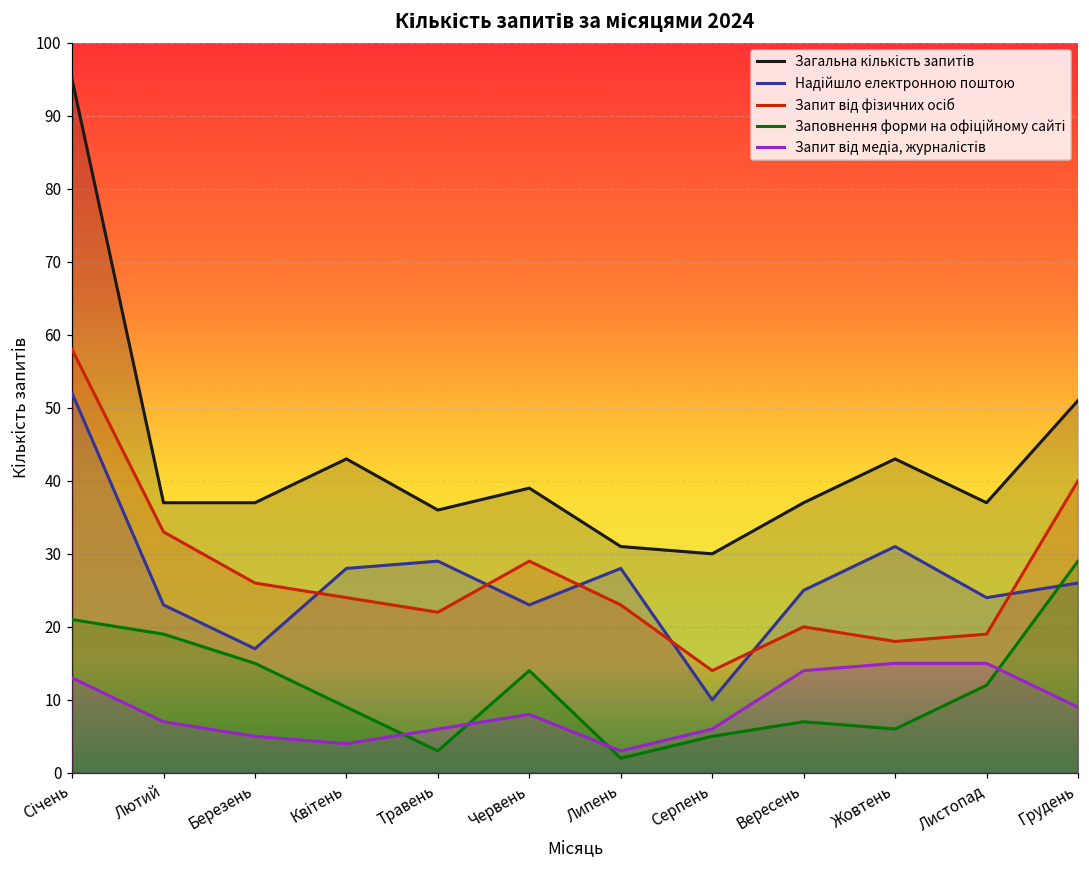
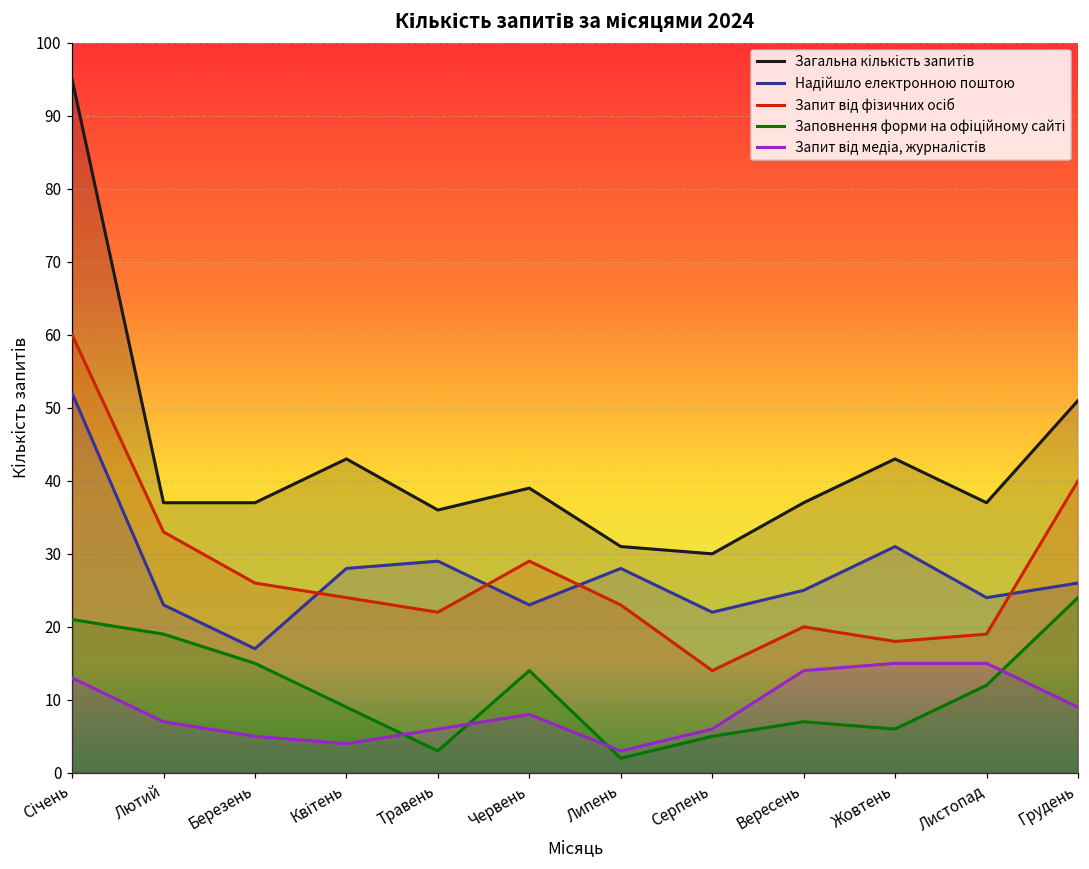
Запит від фізичних осіб, Січень: 58 -> 60
Надійшло електронною поштою, Серпень: 10 -> 22
Заповнення форми на офіційному сайті, Грудень: 29 -> 24
